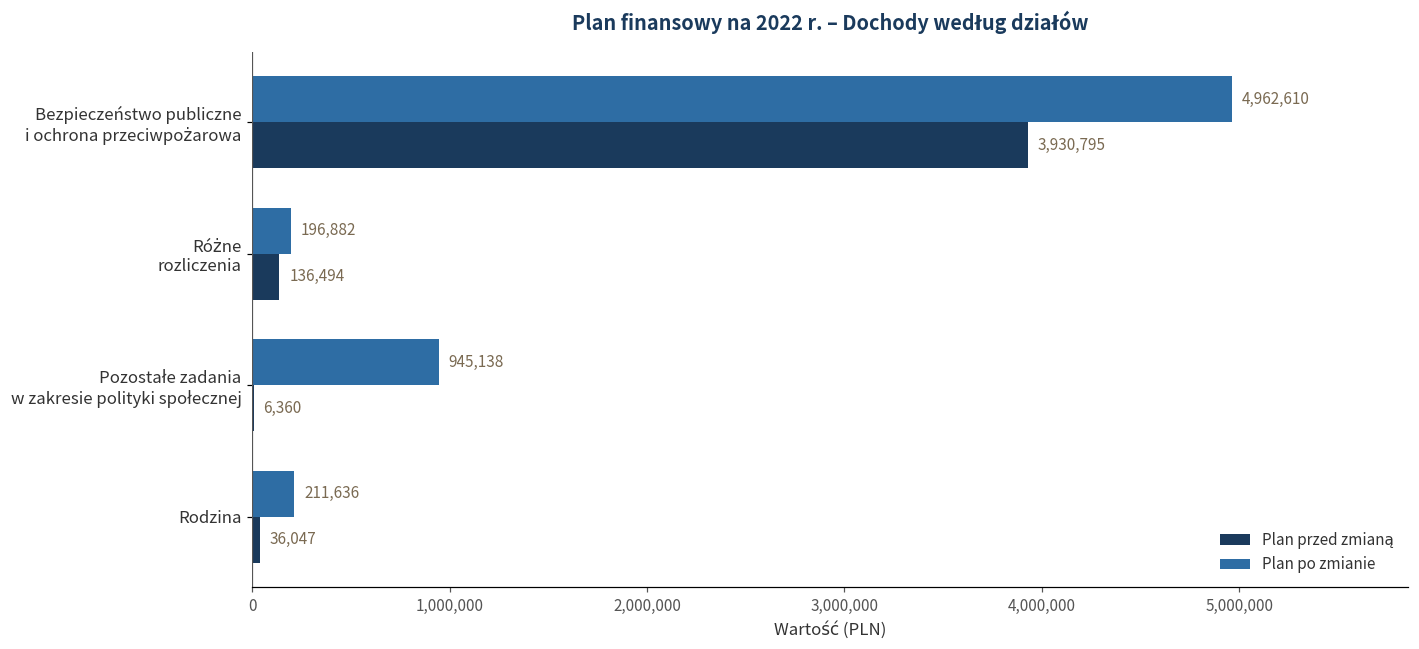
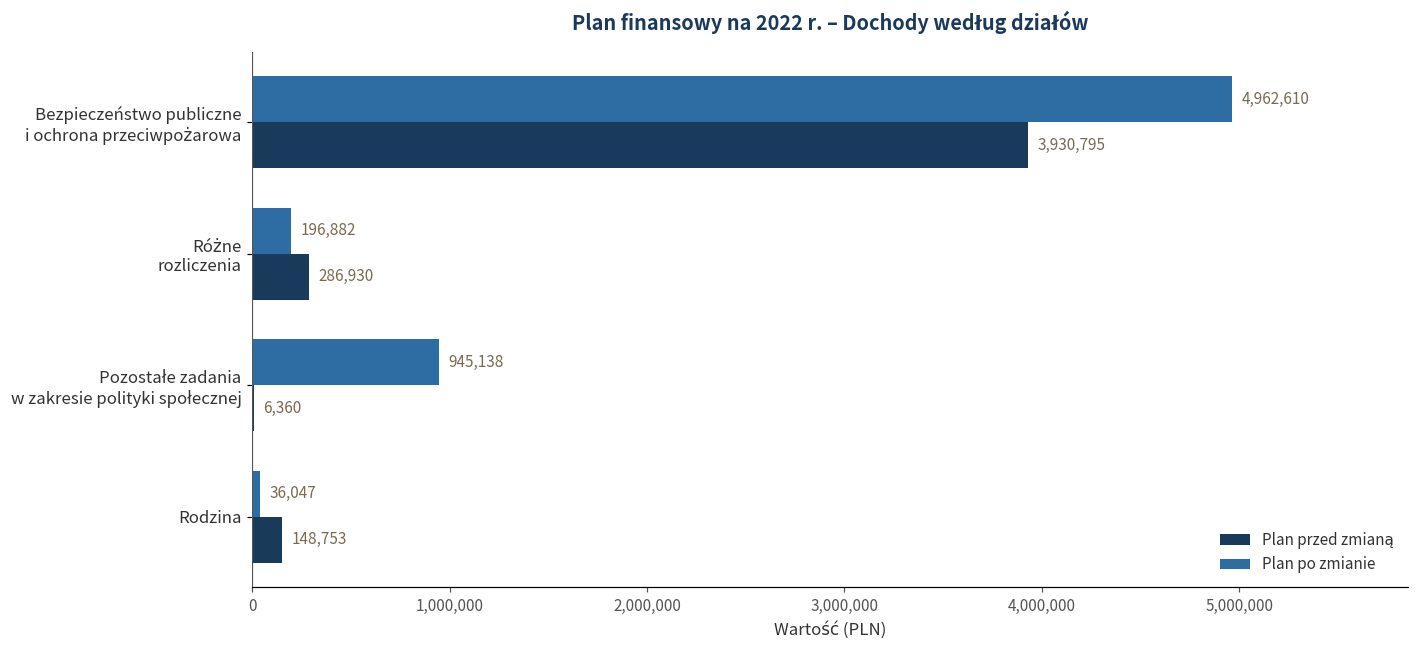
Plan przed zmianą, Różne rozliczenia: 136,494 -> 286,930
Plan po zmianie, Rodzina: 211,636 -> 36,047
Plan przed zmianą, Rodzina: 36,047 -> 148,753
